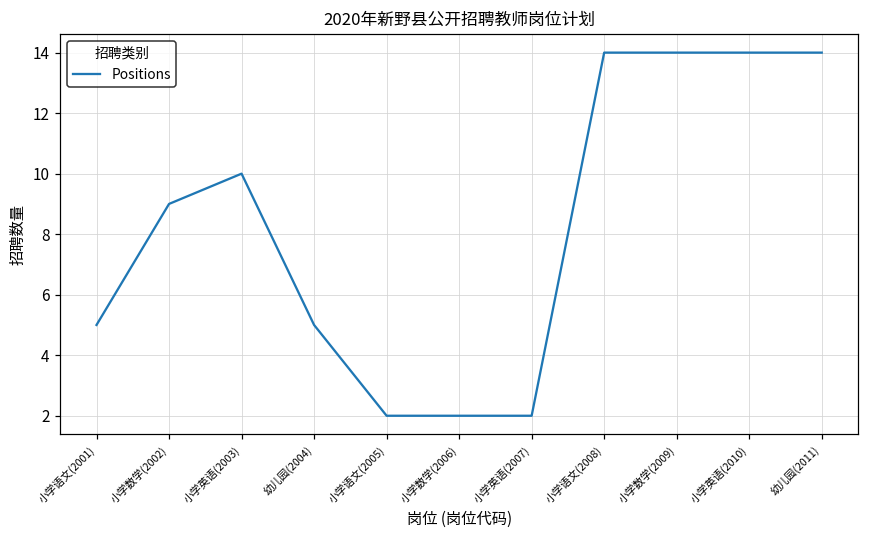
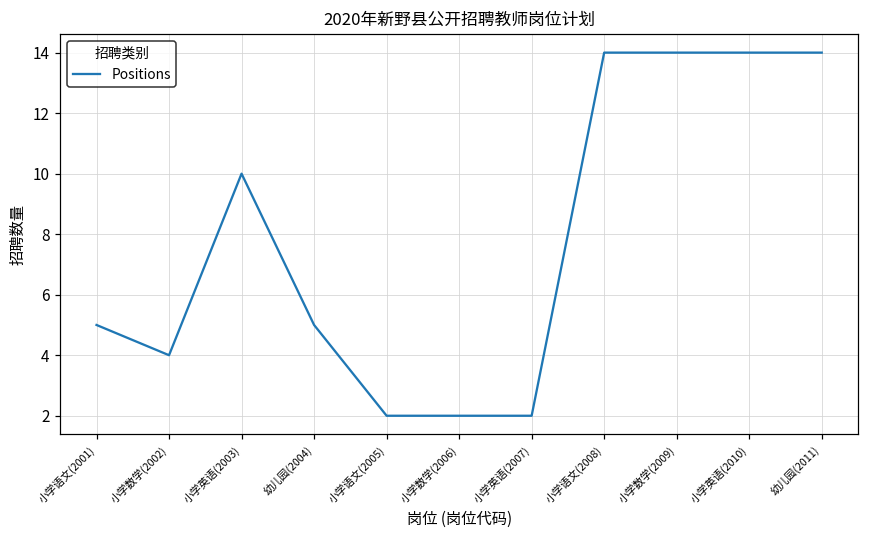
小学数学(2002): 9 -> 4
